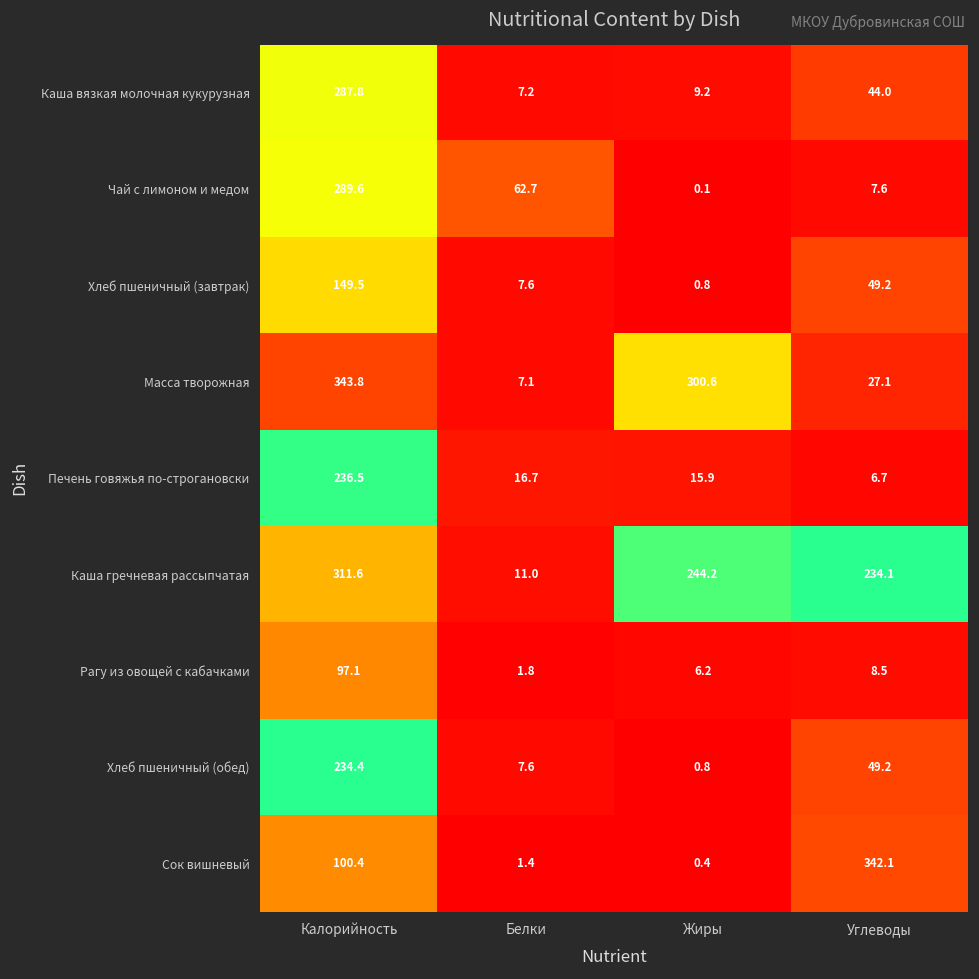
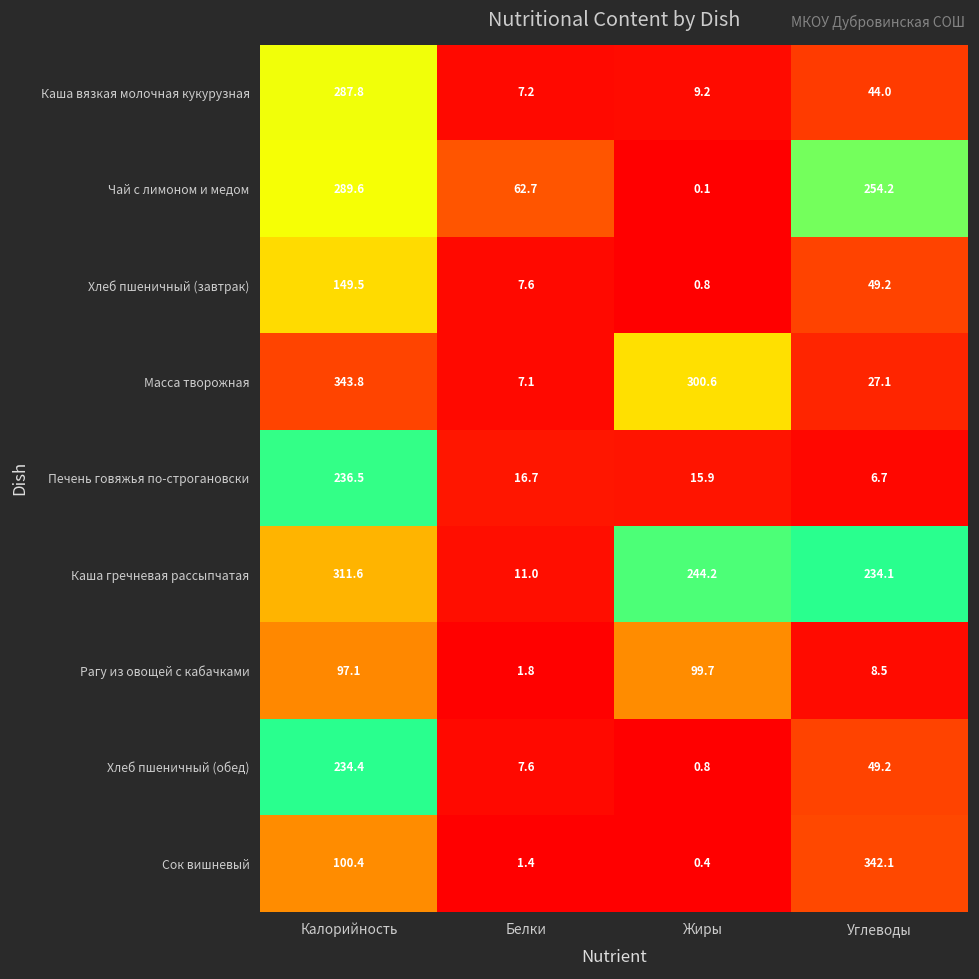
Чай с лимоном и медом, Углеводы: 7.6 -> 254.2
Рагу из овощей с кабачками, Жиры: 6.2 -> 99.7
